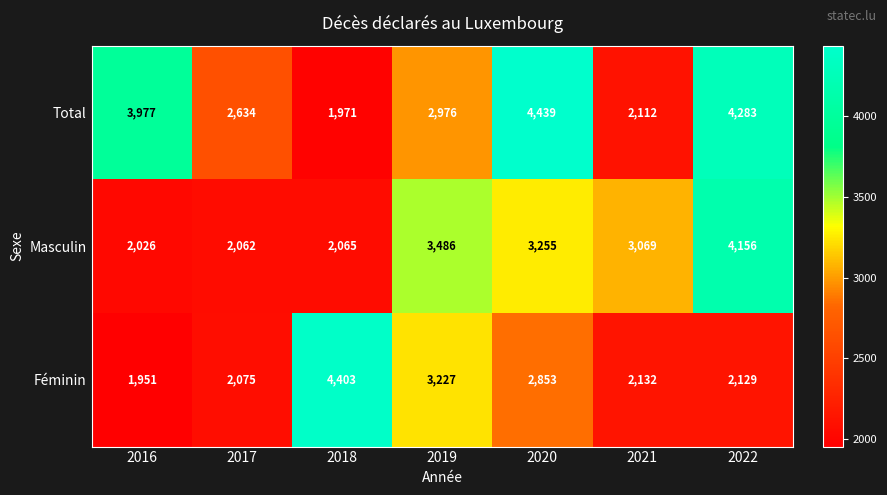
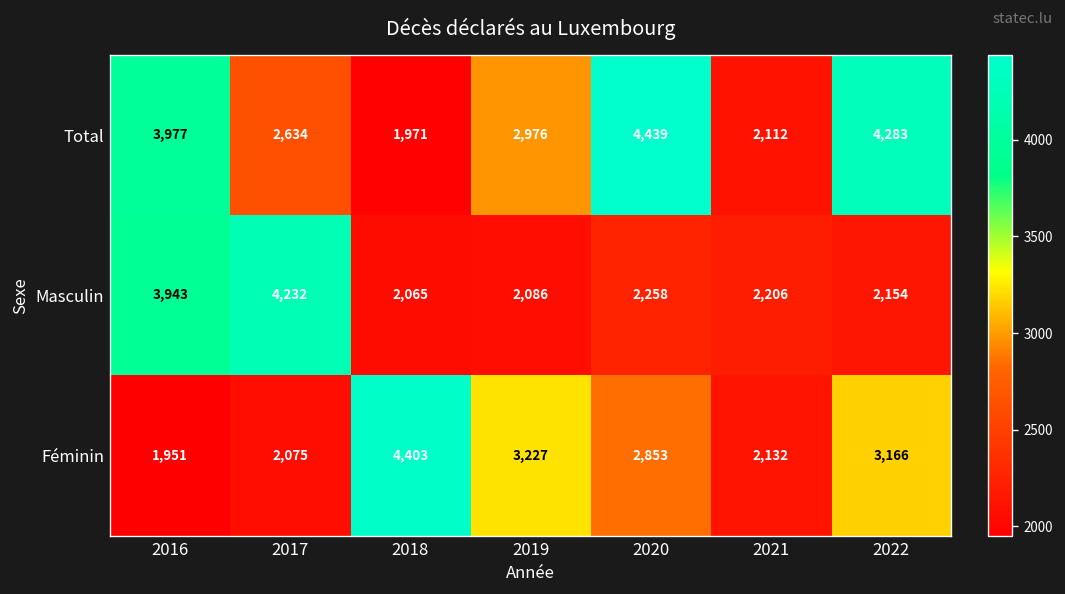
Masculin, 2016: 2,026 -> 3,943
Masculin, 2017: 2,062 -> 4,232
Masculin, 2019: 3,486 -> 2,086
Masculin, 2020: 3,255 -> 2,258
Masculin, 2021: 3,069 -> 2,206
Masculin, 2022: 4,156 -> 2,154
Féminin, 2022: 2,129 -> 3,166
